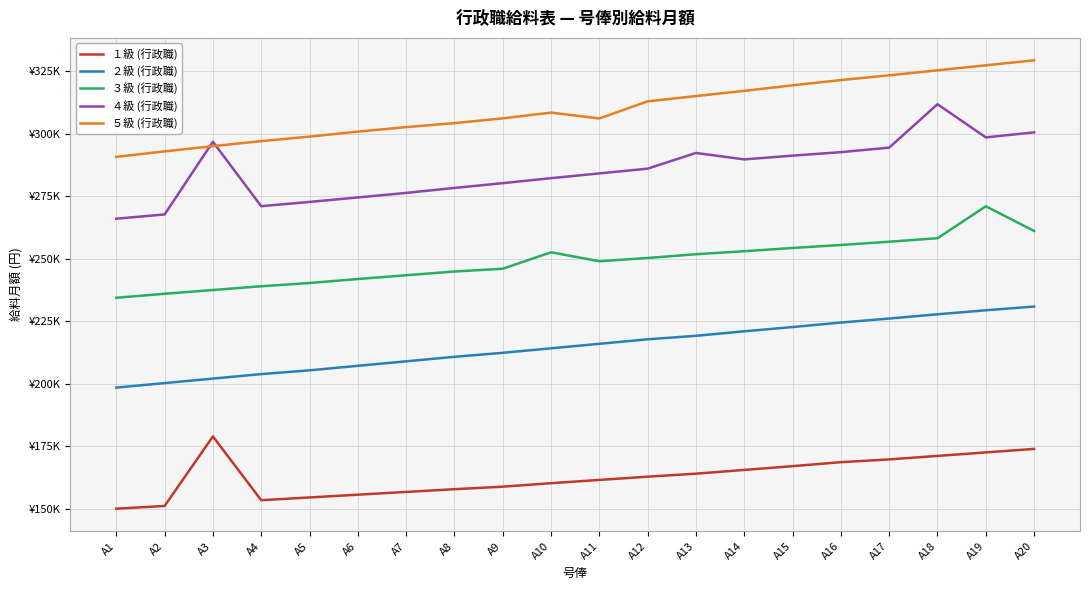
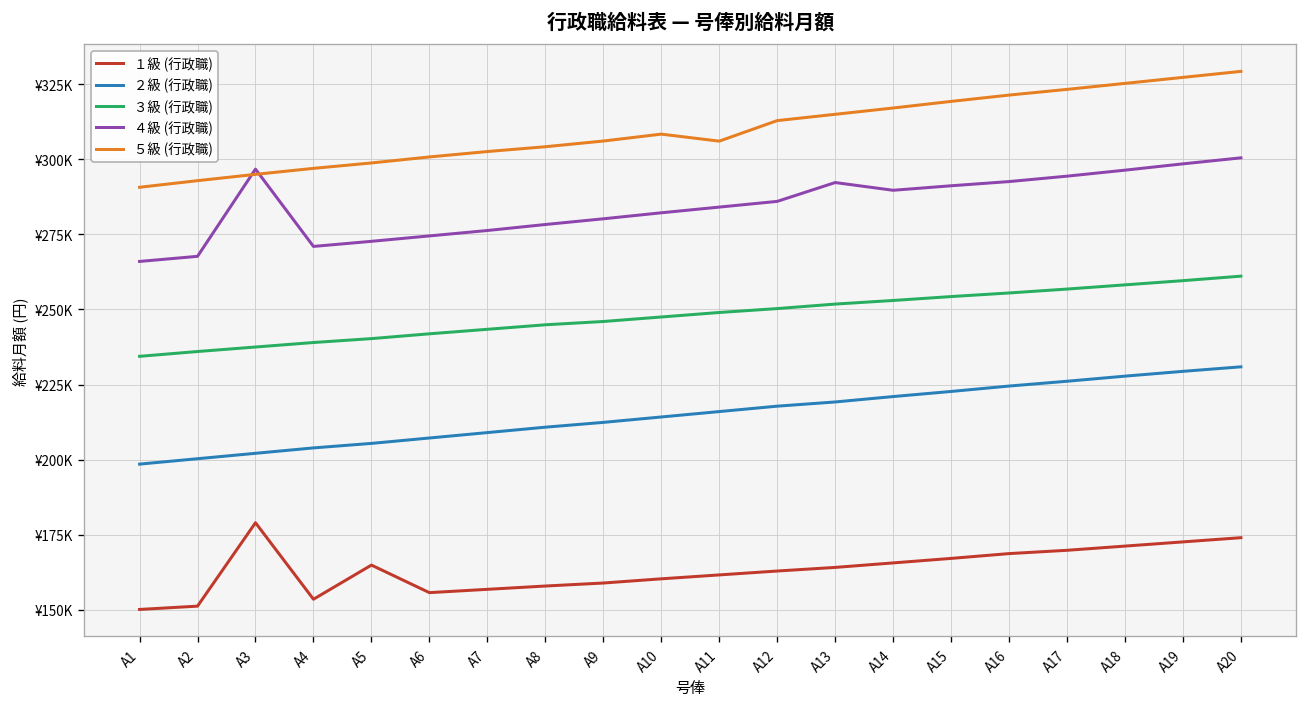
１級 (行政職), A5: ¥155000 -> ¥165000
３級 (行政職), A10: ¥253000 -> ¥248000
４級 (行政職), A18: ¥312000 -> ¥296000
３級 (行政職), A19: ¥271000 -> ¥260000
